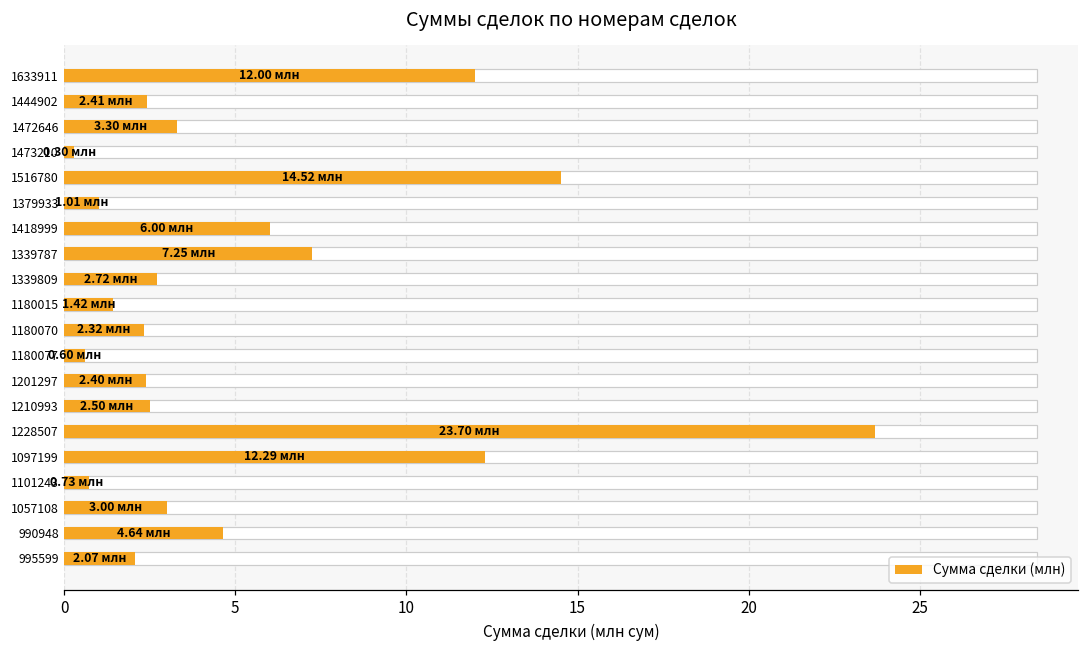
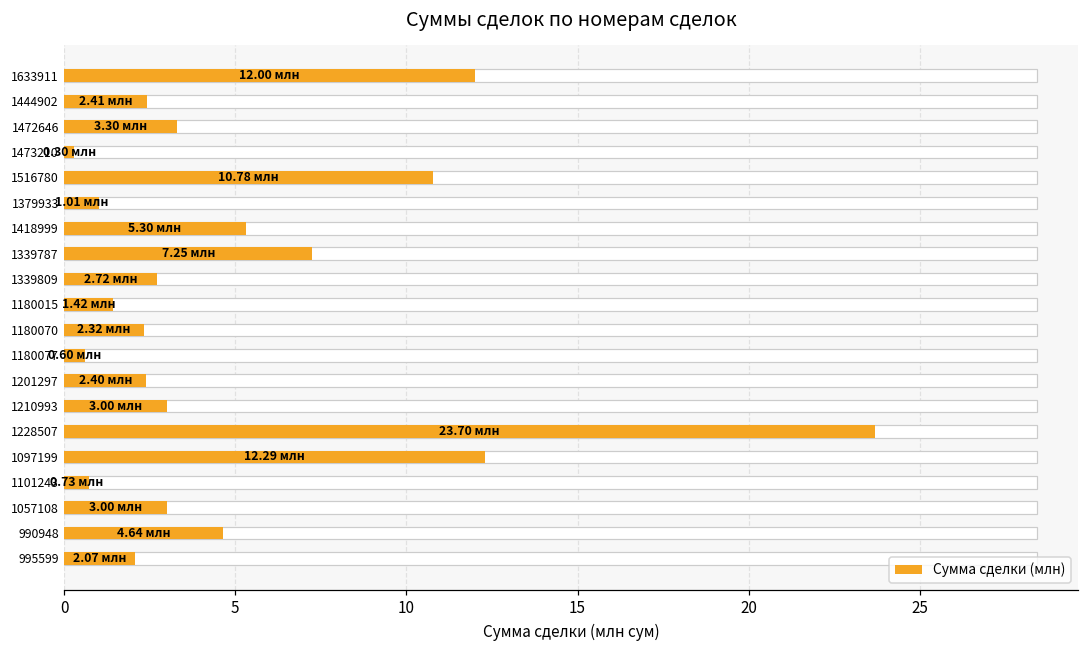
Сумма сделки (млн), 1516780: 14.52 -> 10.78
Сумма сделки (млн), 1418999: 6.00 -> 5.30
Сумма сделки (млн), 1210993: 2.50 -> 3.00
